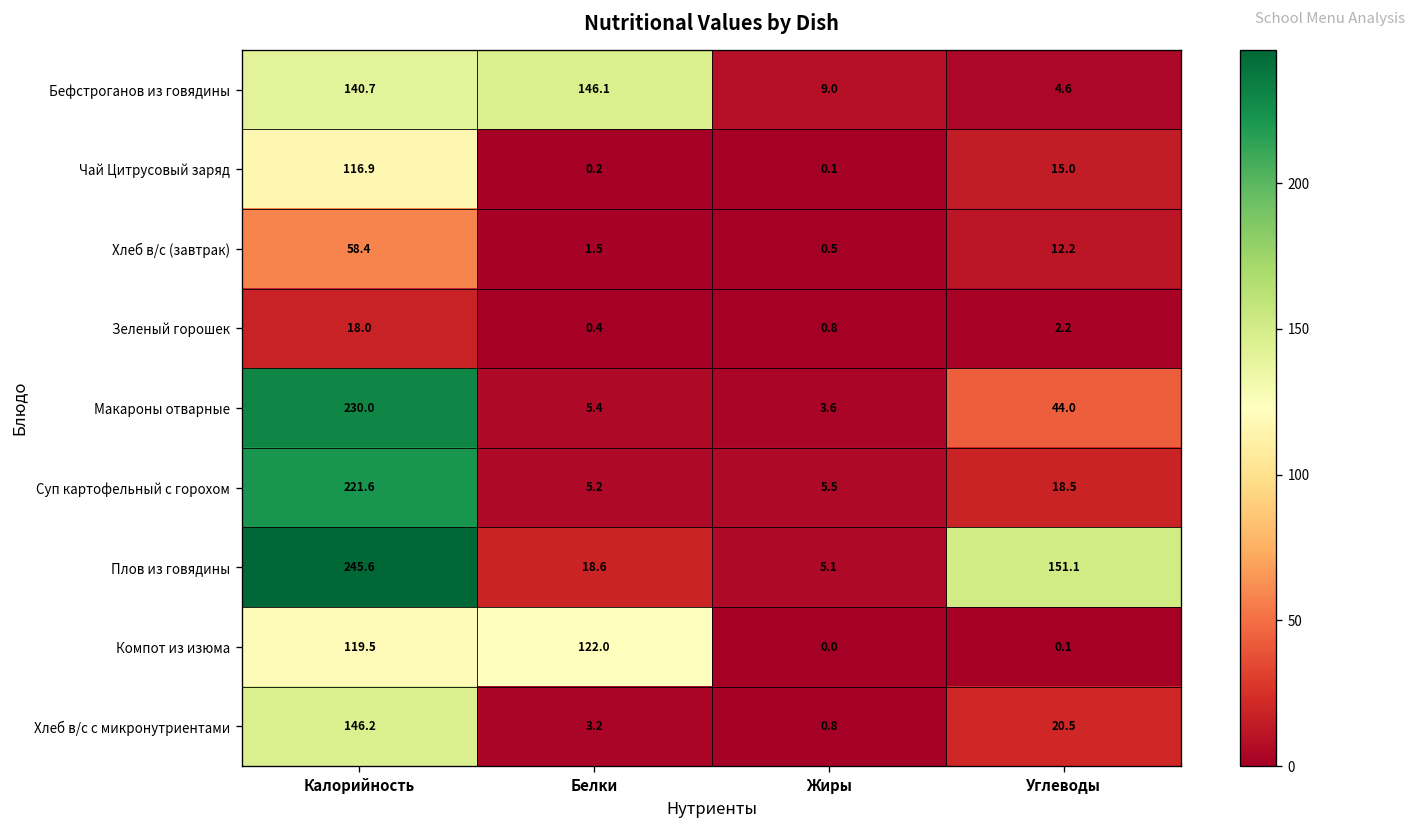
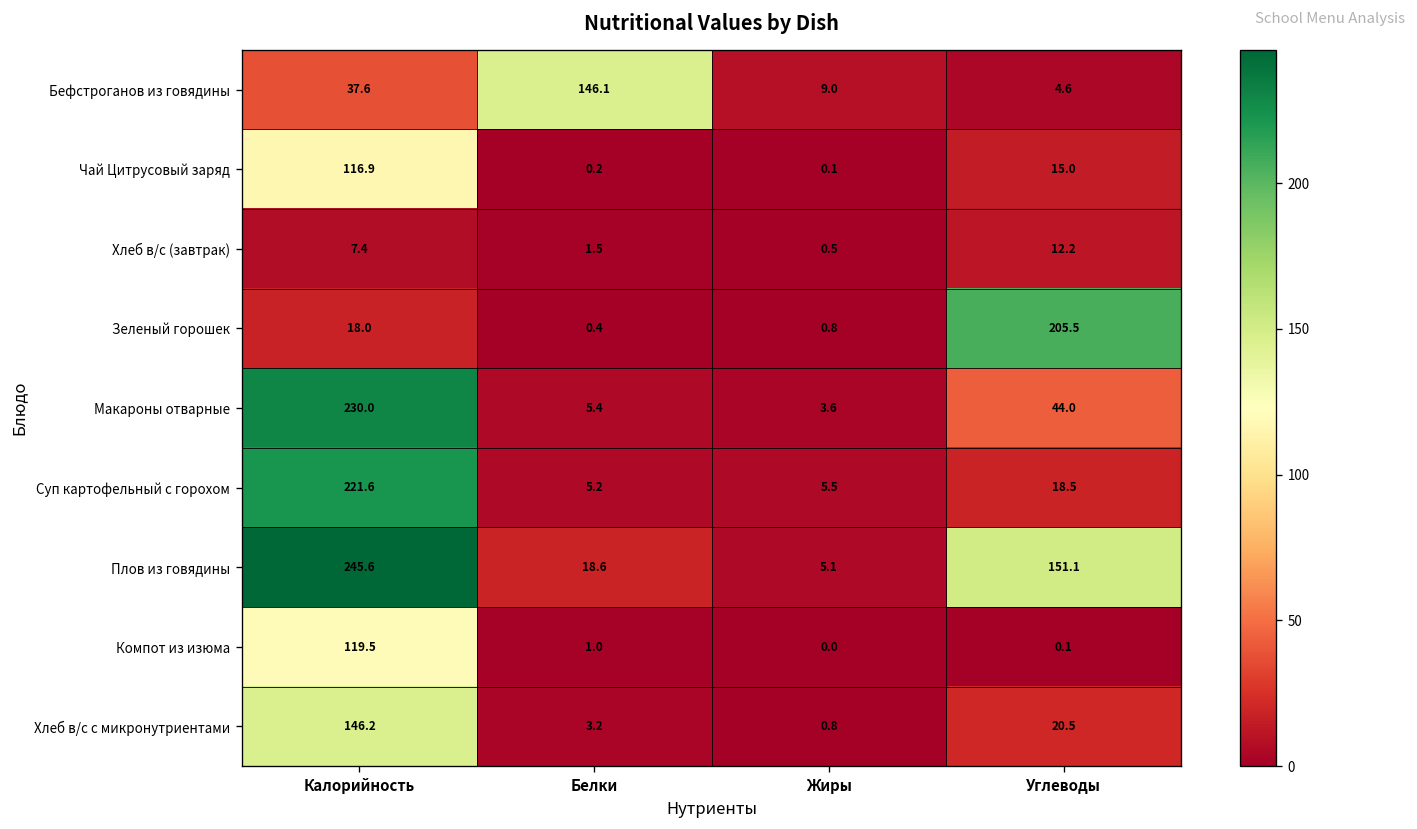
Бефстроганов из говядины, Калорийность: 140.7 -> 37.6
Хлеб в/с (завтрак), Калорийность: 58.4 -> 7.4
Зеленый горошек, Углеводы: 2.2 -> 205.5
Компот из изюма, Белки: 122.0 -> 1.0
